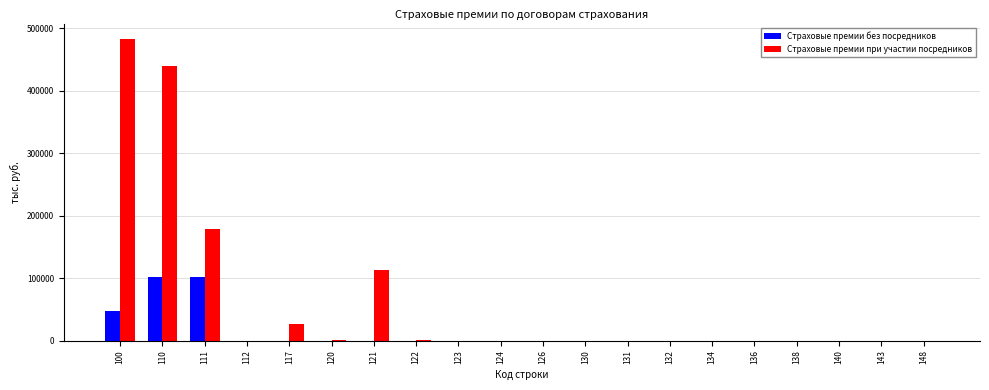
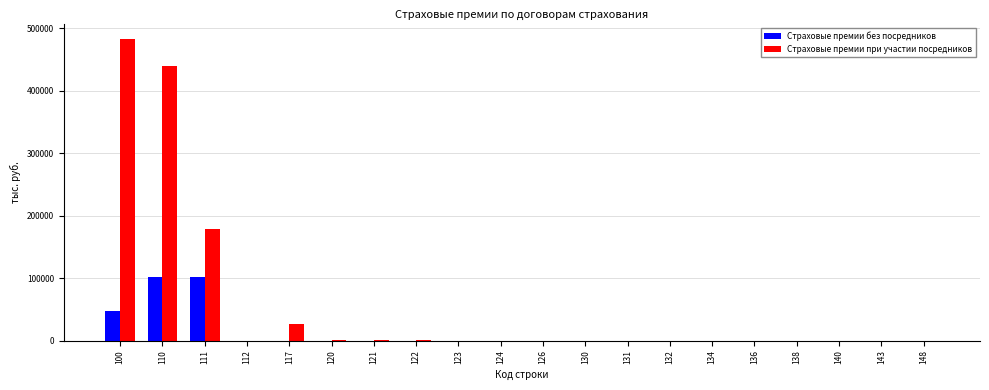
Страховые премии при участии посредников, 121: 110000 -> 0
